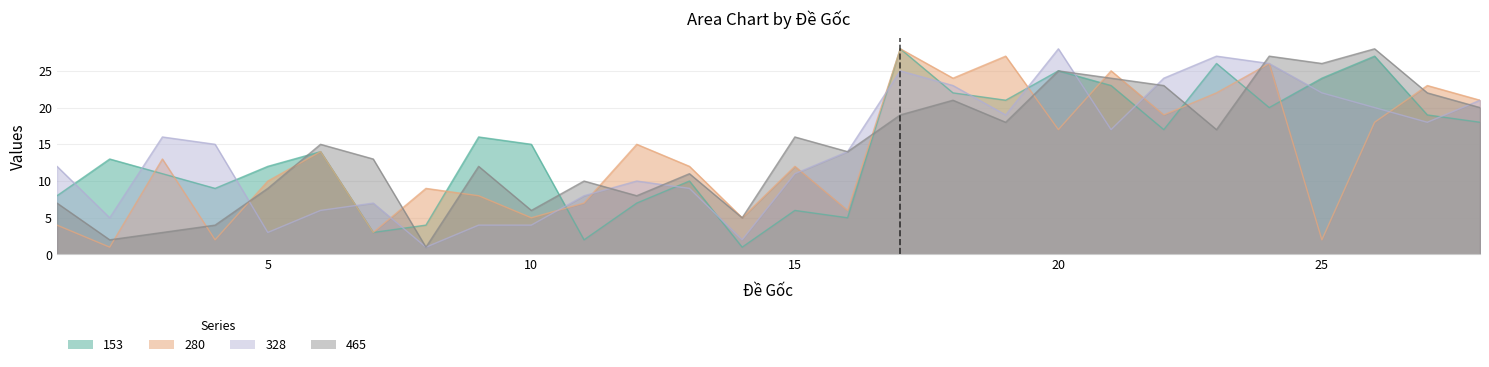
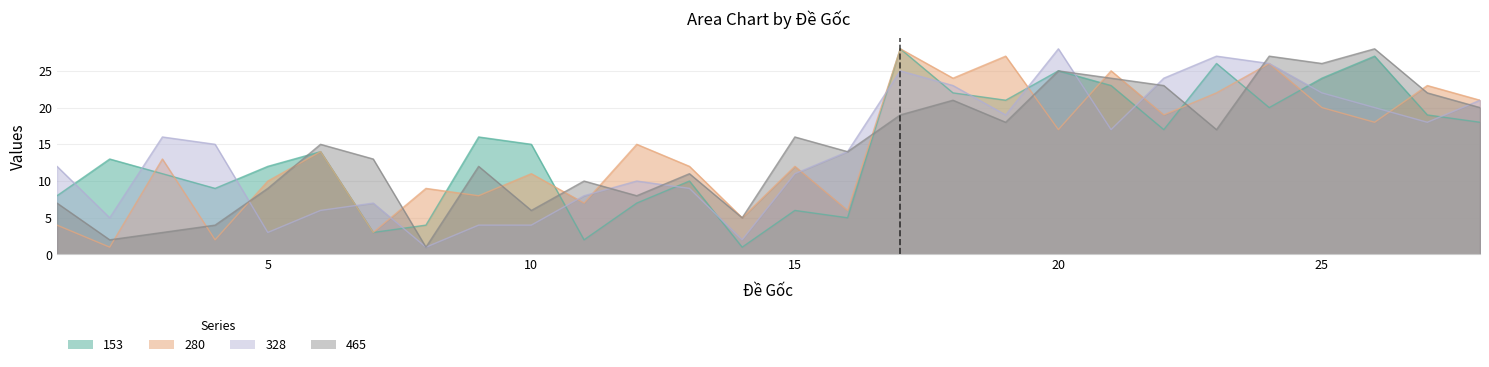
280, 10: 5 -> 11
280, 25: 2 -> 20
